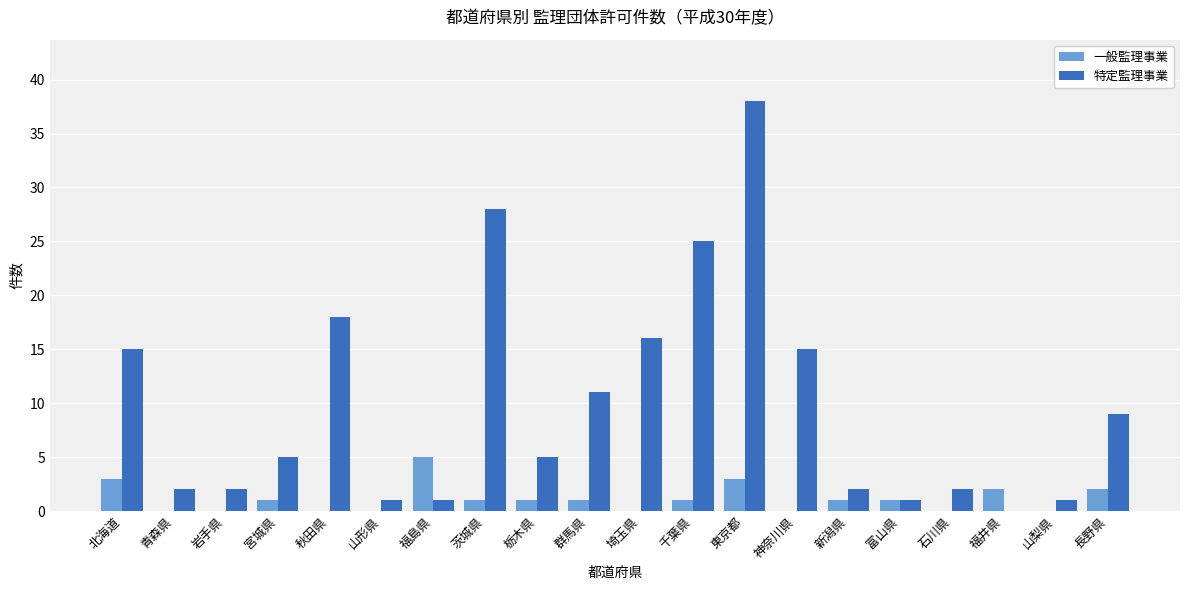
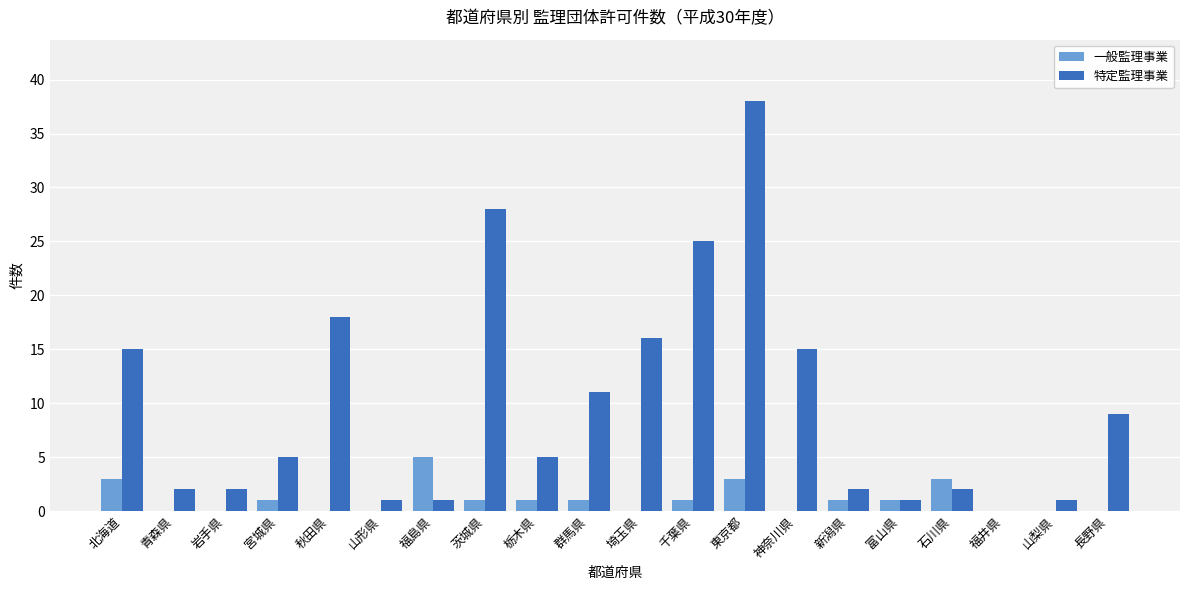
一般監理事業, 石川県: 0 -> 3
一般監理事業, 福井県: 2 -> 0
一般監理事業, 長野県: 2 -> 0
